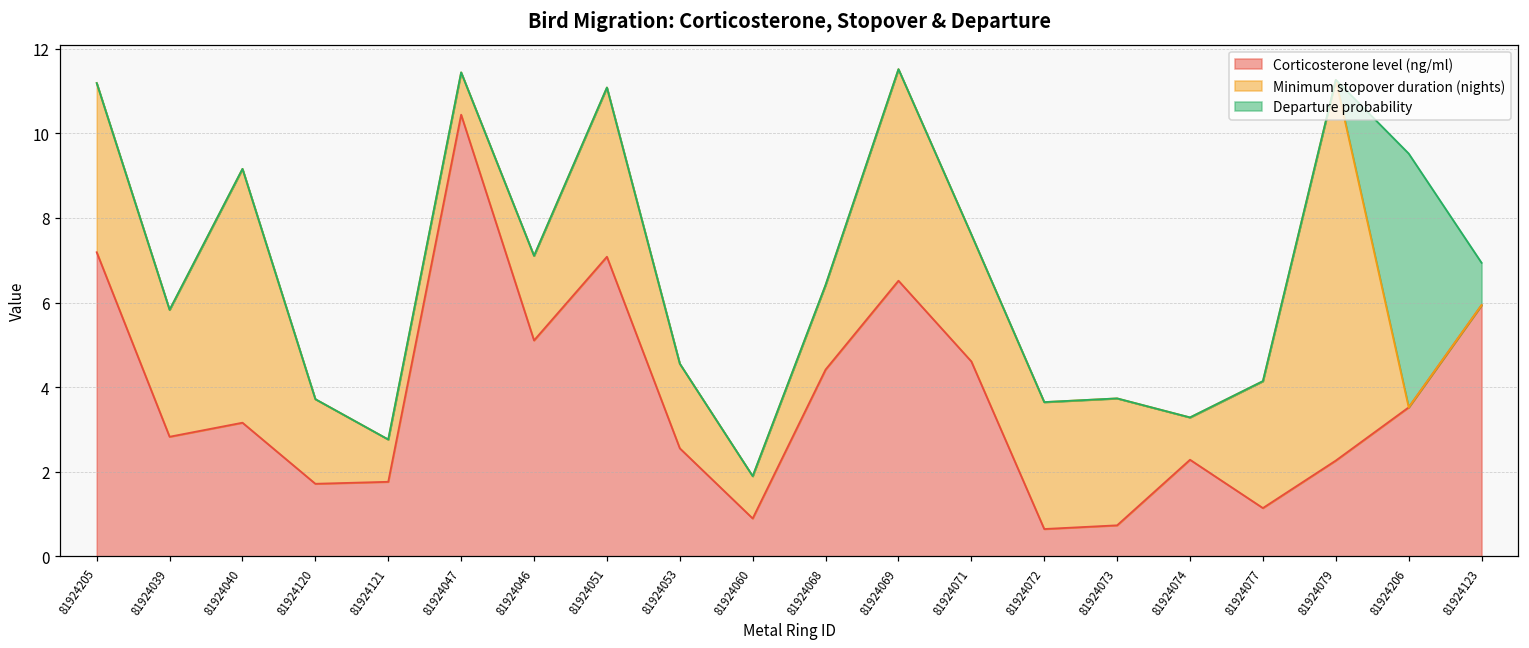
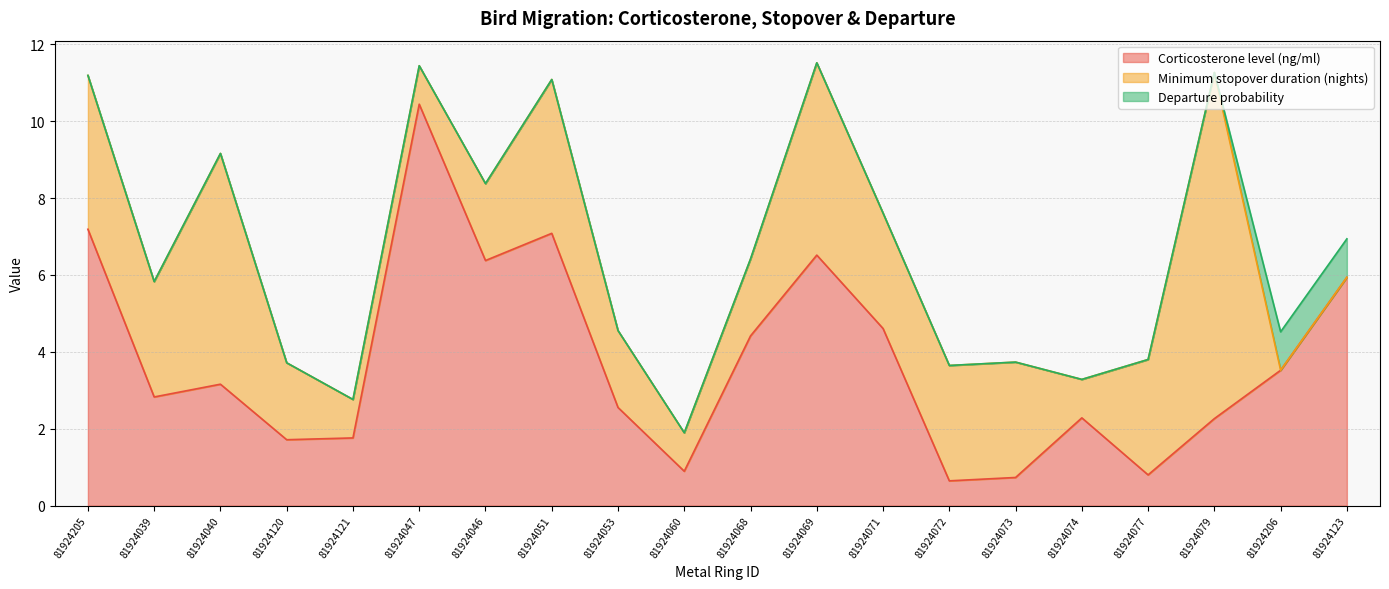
Corticosterone level (ng/ml), 81924046: 5.1 -> 6.4
Corticosterone level (ng/ml), 81924077: 1.1 -> 0.8
Departure probability, 81924206: 6 -> 1
